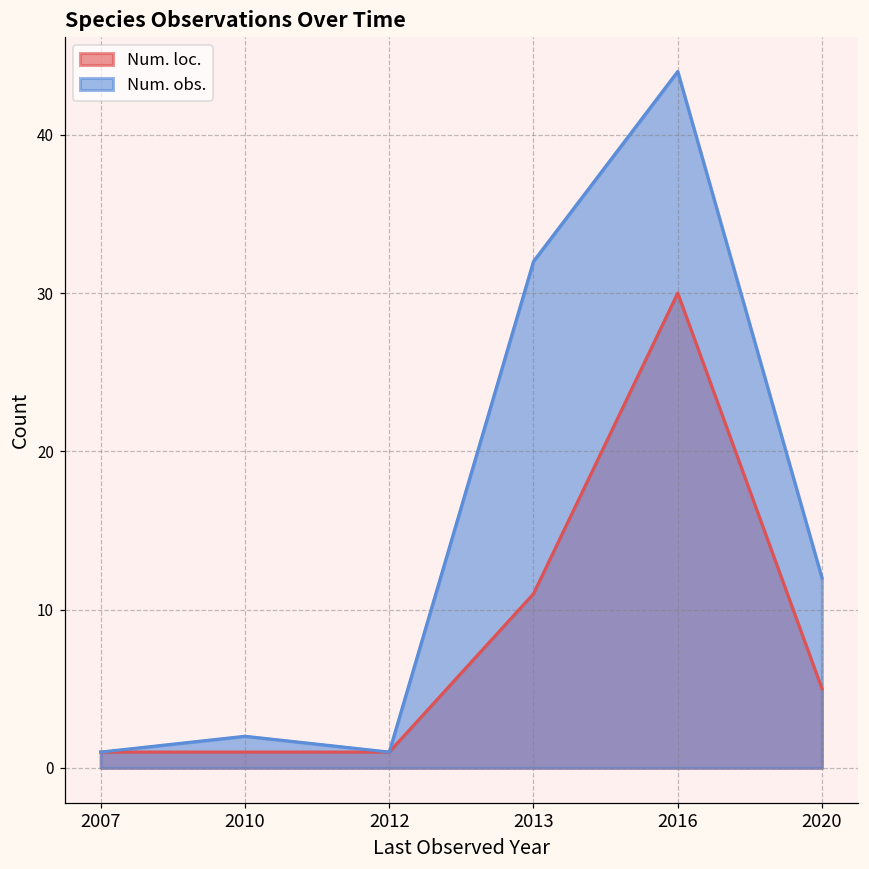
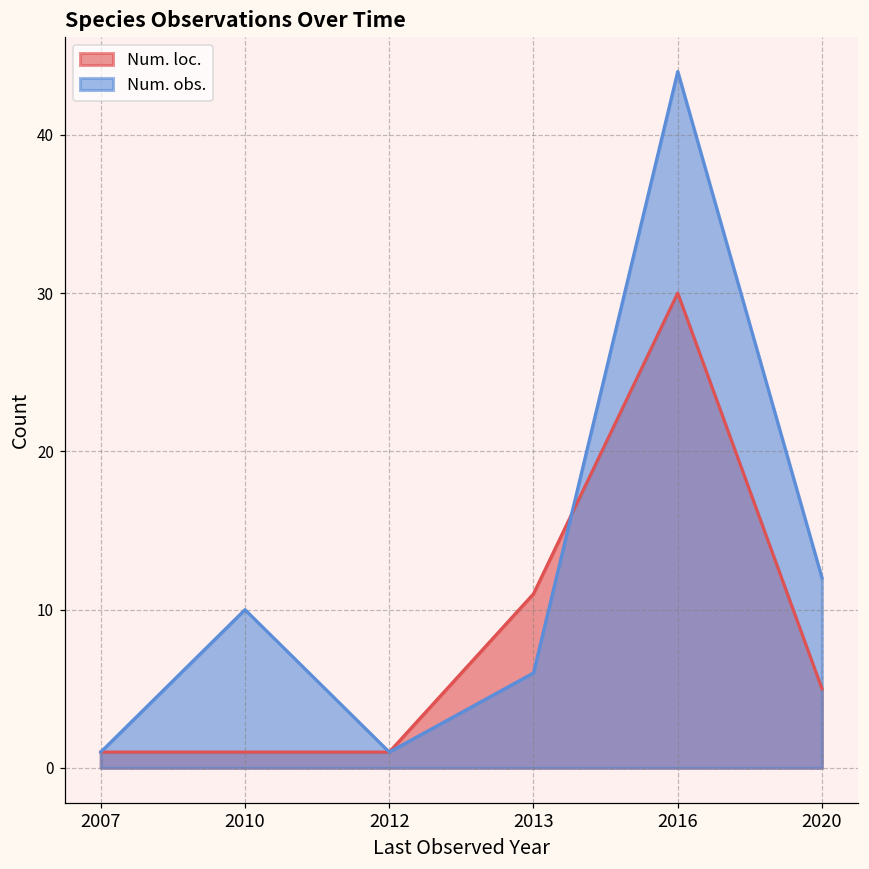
Num. obs., 2010: 2 -> 10
Num. obs., 2013: 32 -> 6
